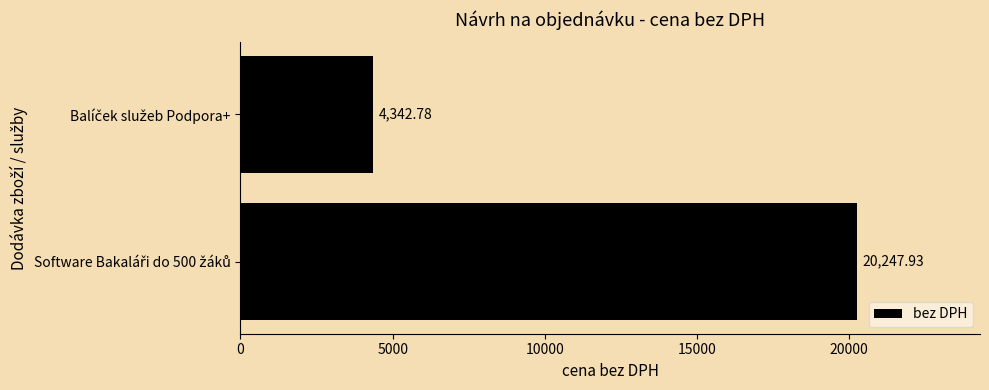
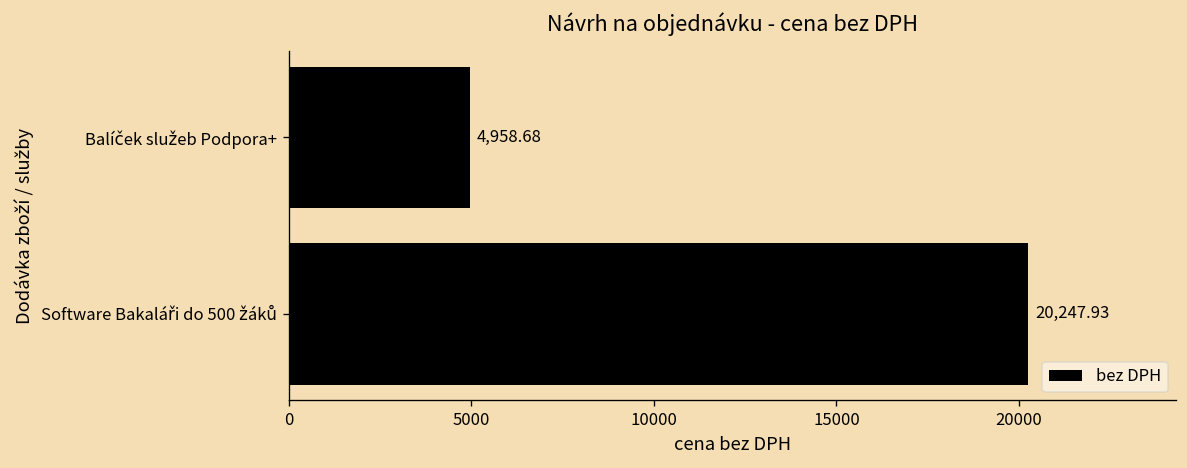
Balíček služeb Podpora+: 4,342.78 -> 4,958.68
